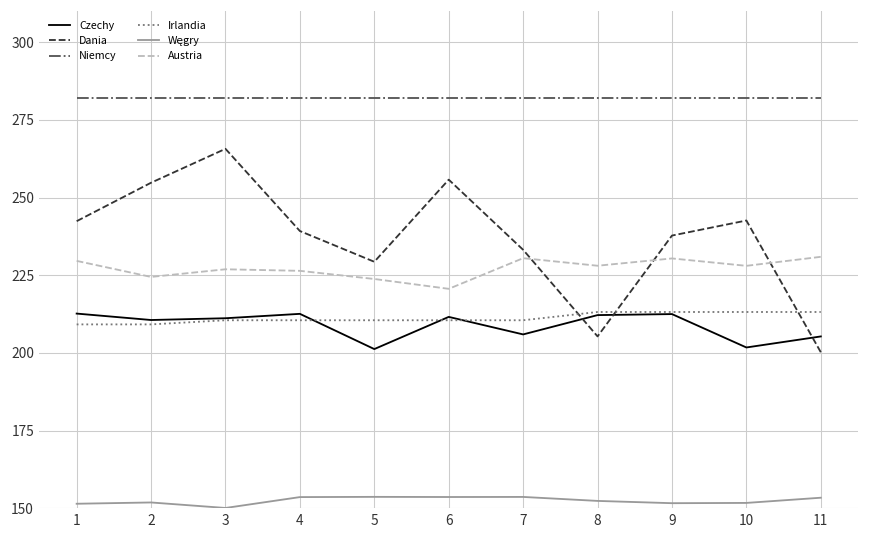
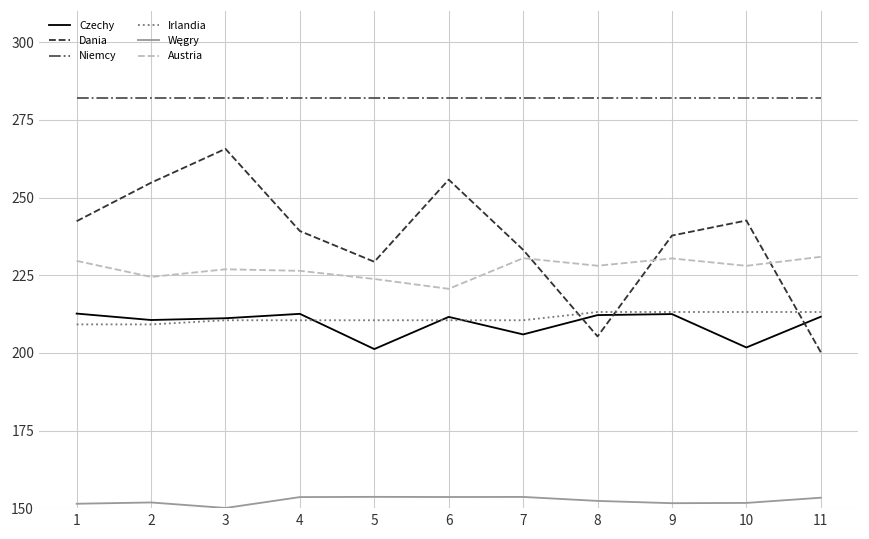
Czechy, 11: 205 -> 212
